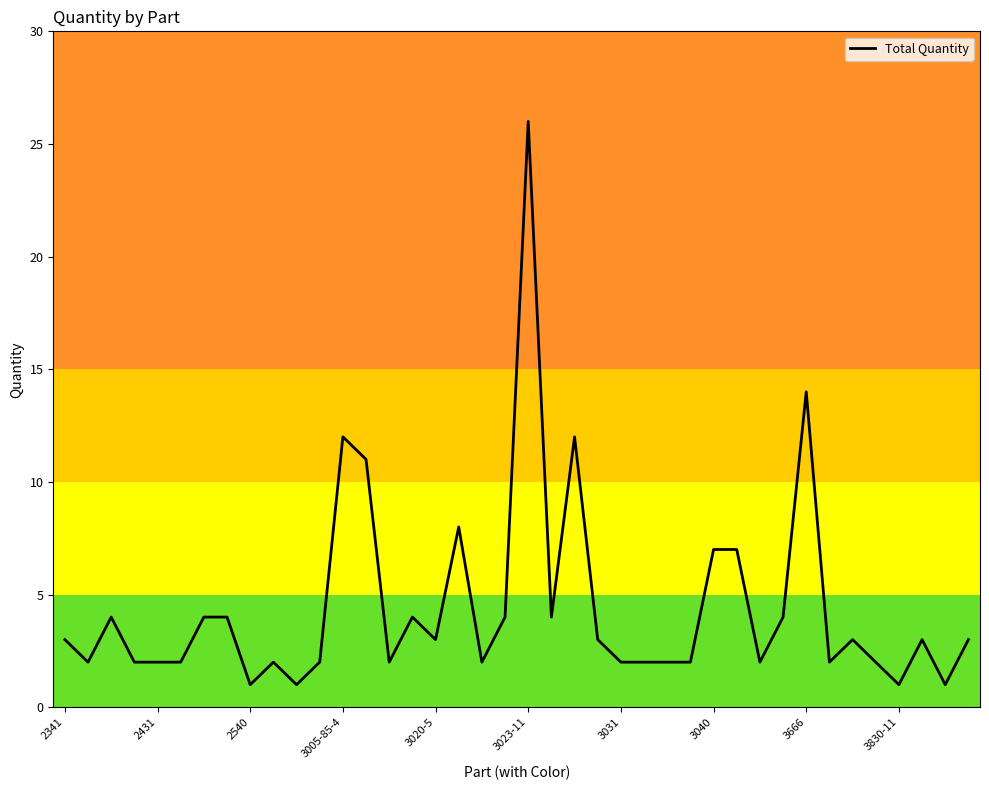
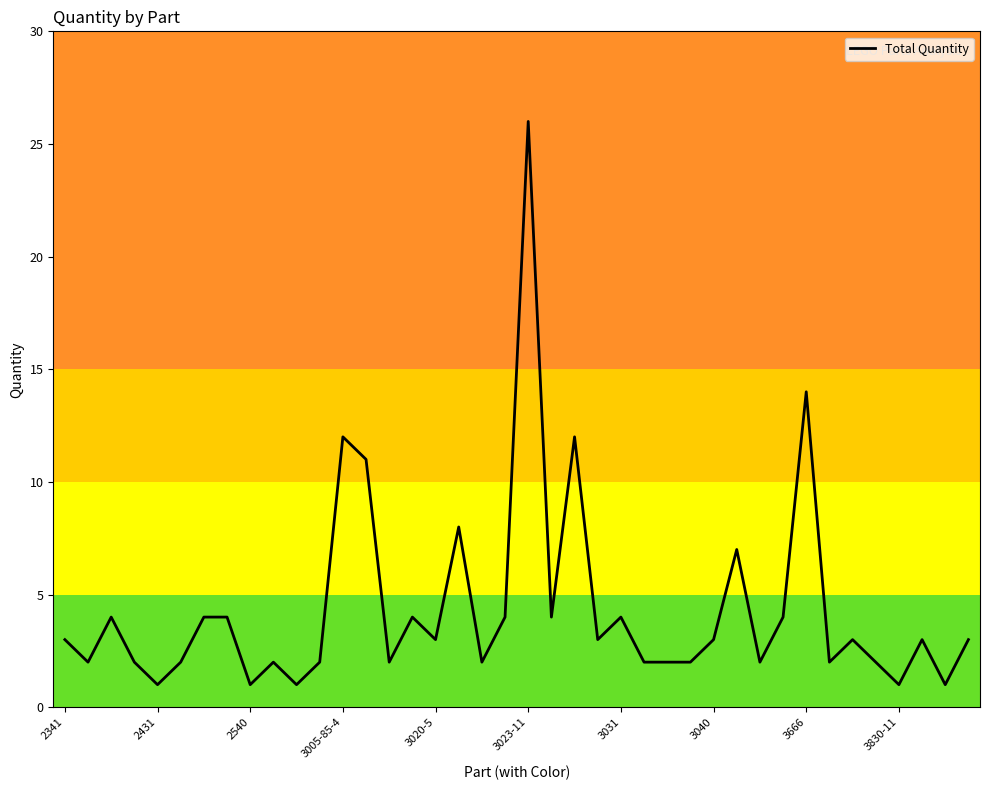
2431: 2 -> 1
3031: 2 -> 4
3040: 7 -> 3
